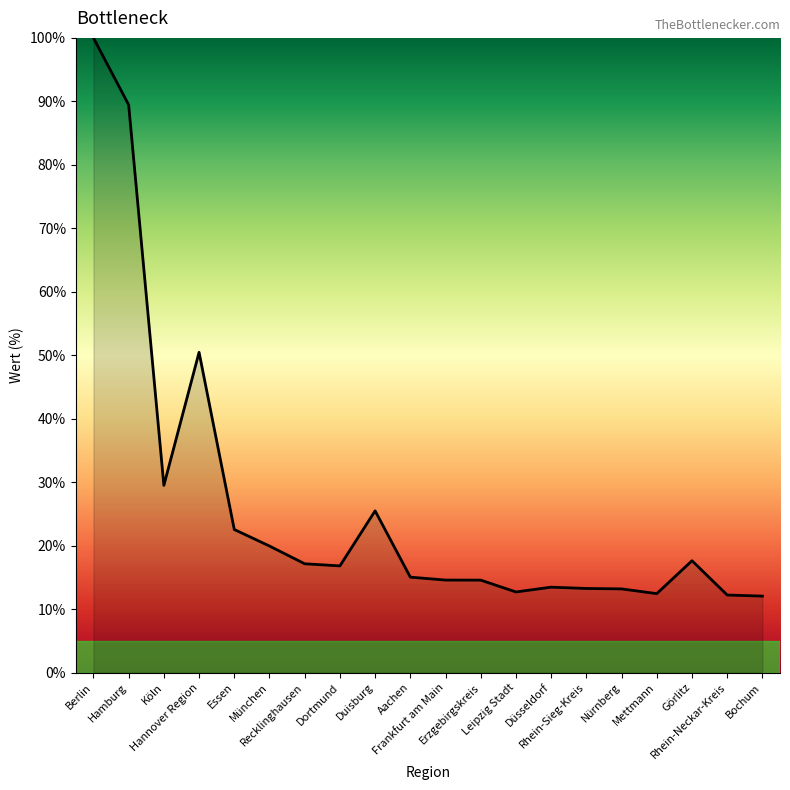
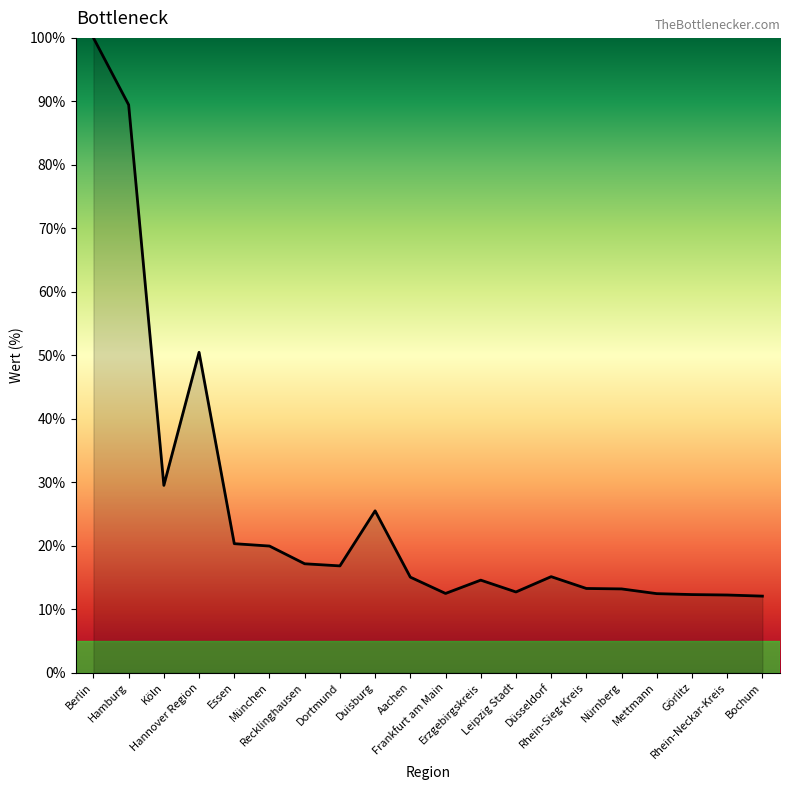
Essen: 23% -> 20%
Frankfurt am Main: 15% -> 12%
Düsseldorf: 13% -> 15%
Görlitz: 18% -> 12%
